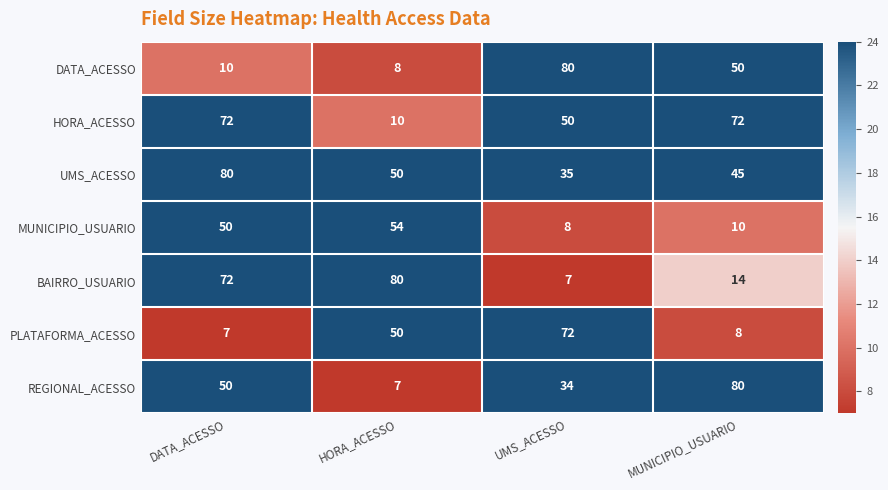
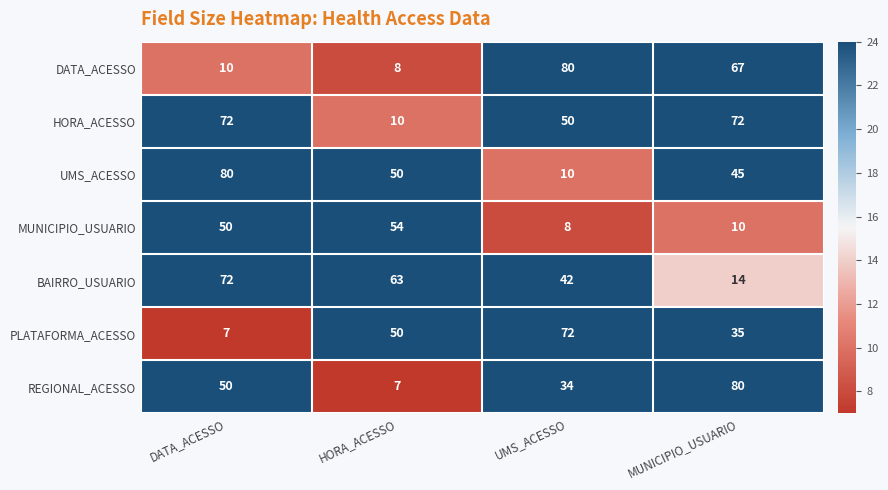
DATA_ACESSO, MUNICIPIO_USUARIO: 50 -> 67
UMS_ACESSO, UMS_ACESSO: 35 -> 10
BAIRRO_USUARIO, HORA_ACESSO: 80 -> 63
BAIRRO_USUARIO, UMS_ACESSO: 7 -> 42
PLATAFORMA_ACESSO, MUNICIPIO_USUARIO: 8 -> 35
